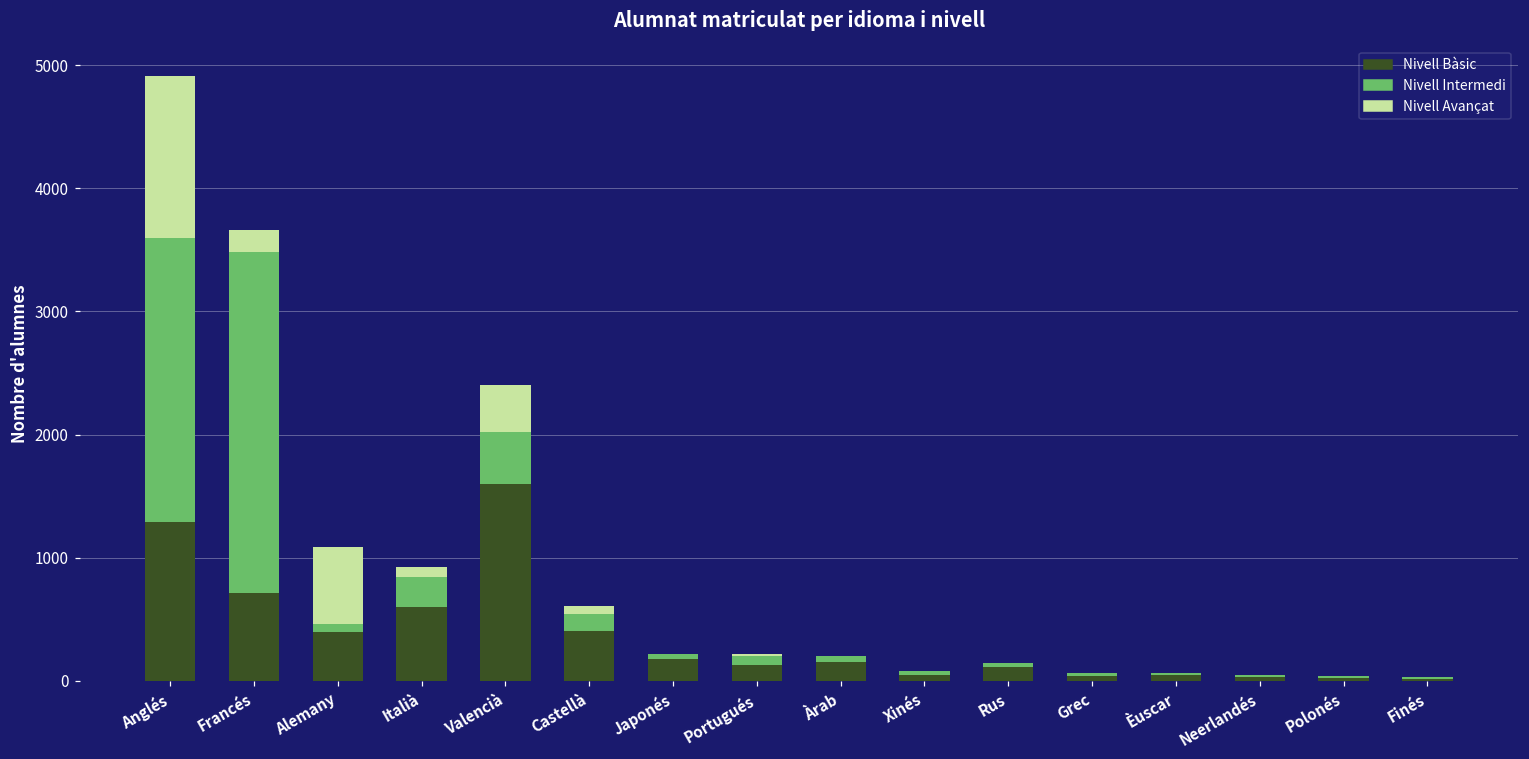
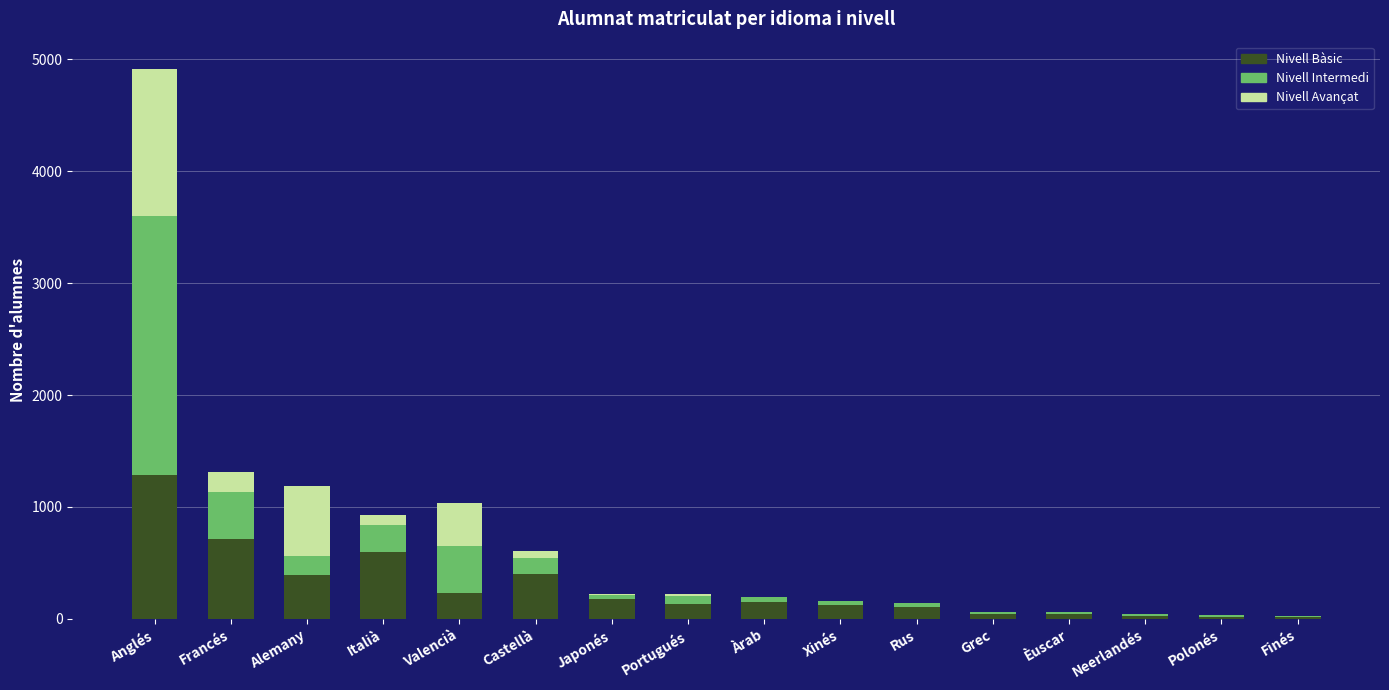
Nivell Intermedi, Francés: 2760 -> 410
Nivell Intermedi, Alemany: 70 -> 170
Nivell Bàsic, Valencià: 1600 -> 230
Nivell Bàsic, Xinés: 40 -> 120
